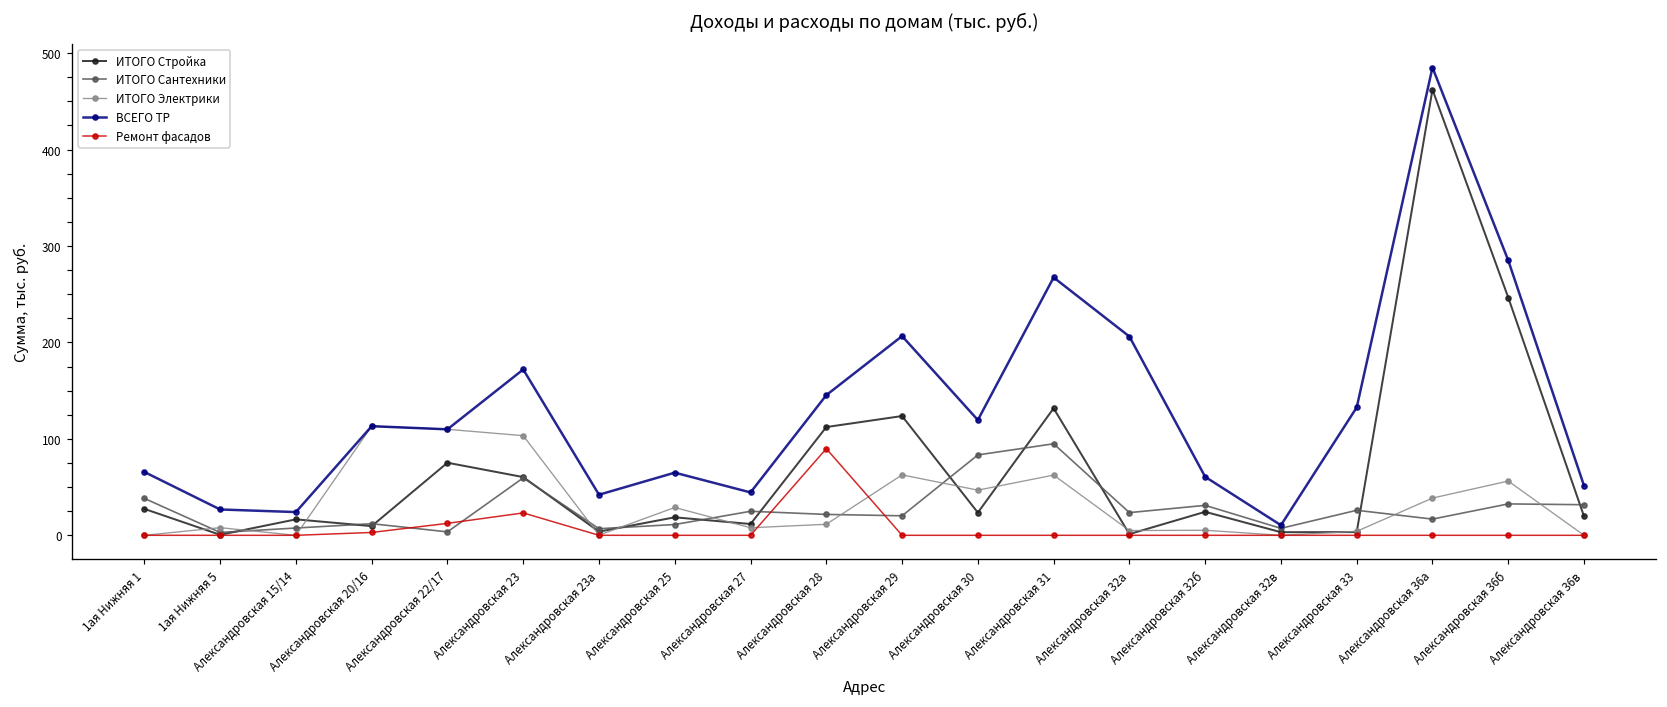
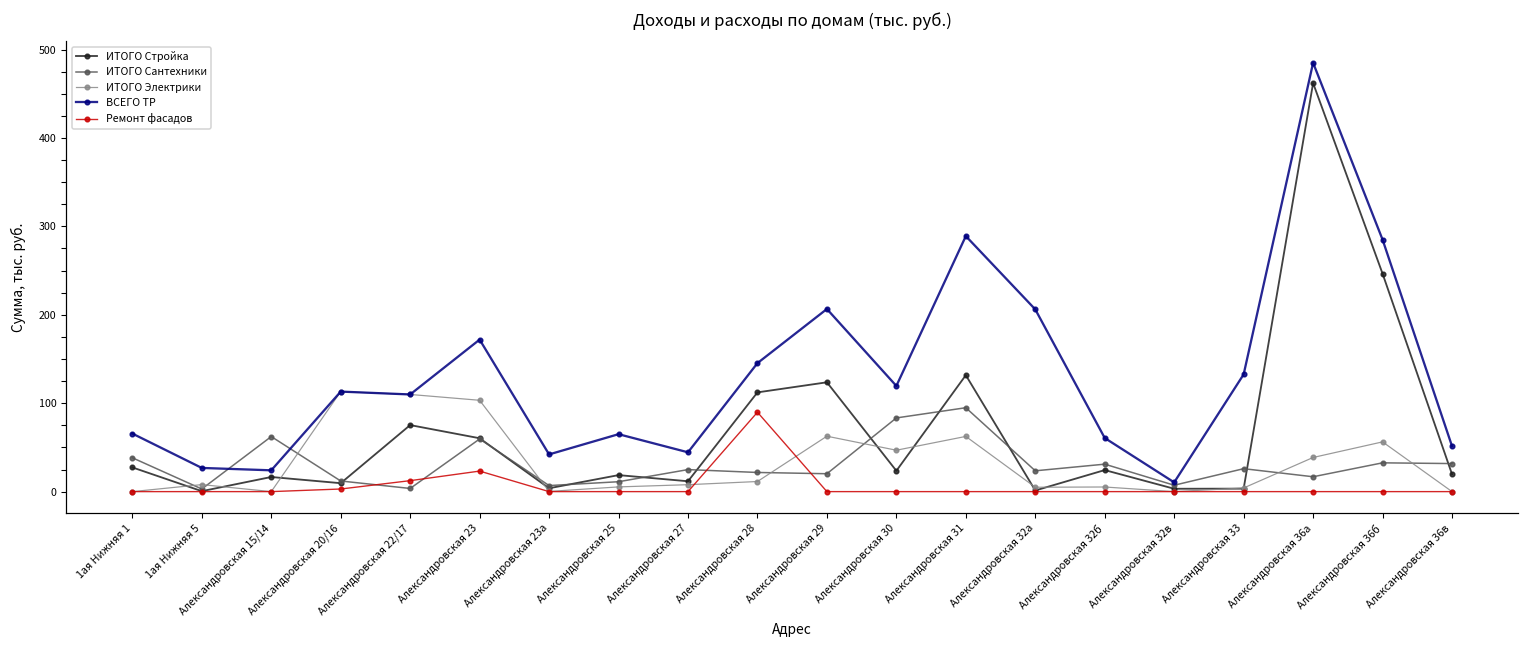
ИТОГО Сантехники, Александровская 15/14: 10 -> 60
ИТОГО Электрики, Александровская 25: 30 -> 10
ВСЕГО ТР, Александровская 31: 270 -> 290
